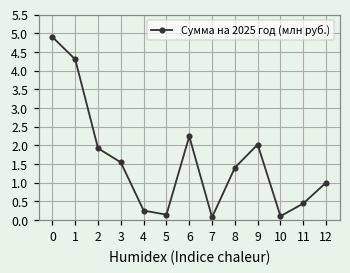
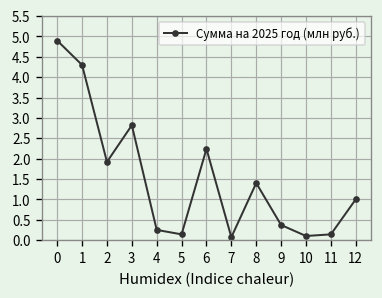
3: 1.5 -> 2.8
9: 2.0 -> 0.4
11: 0.4 -> 0.1
